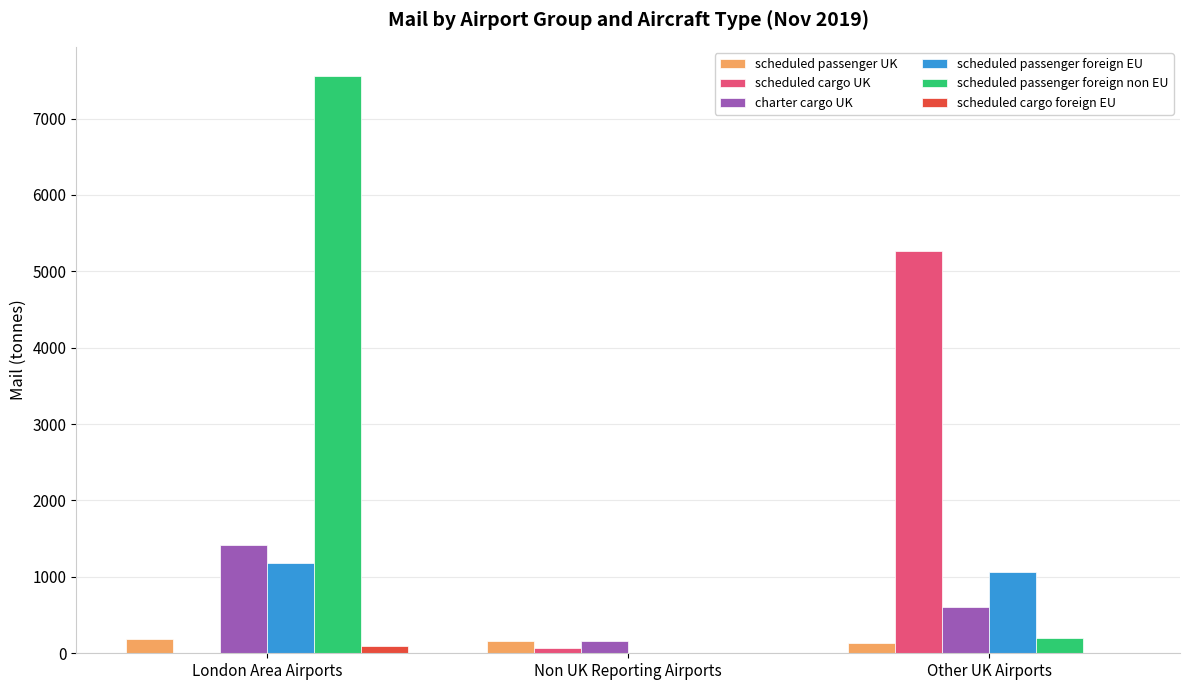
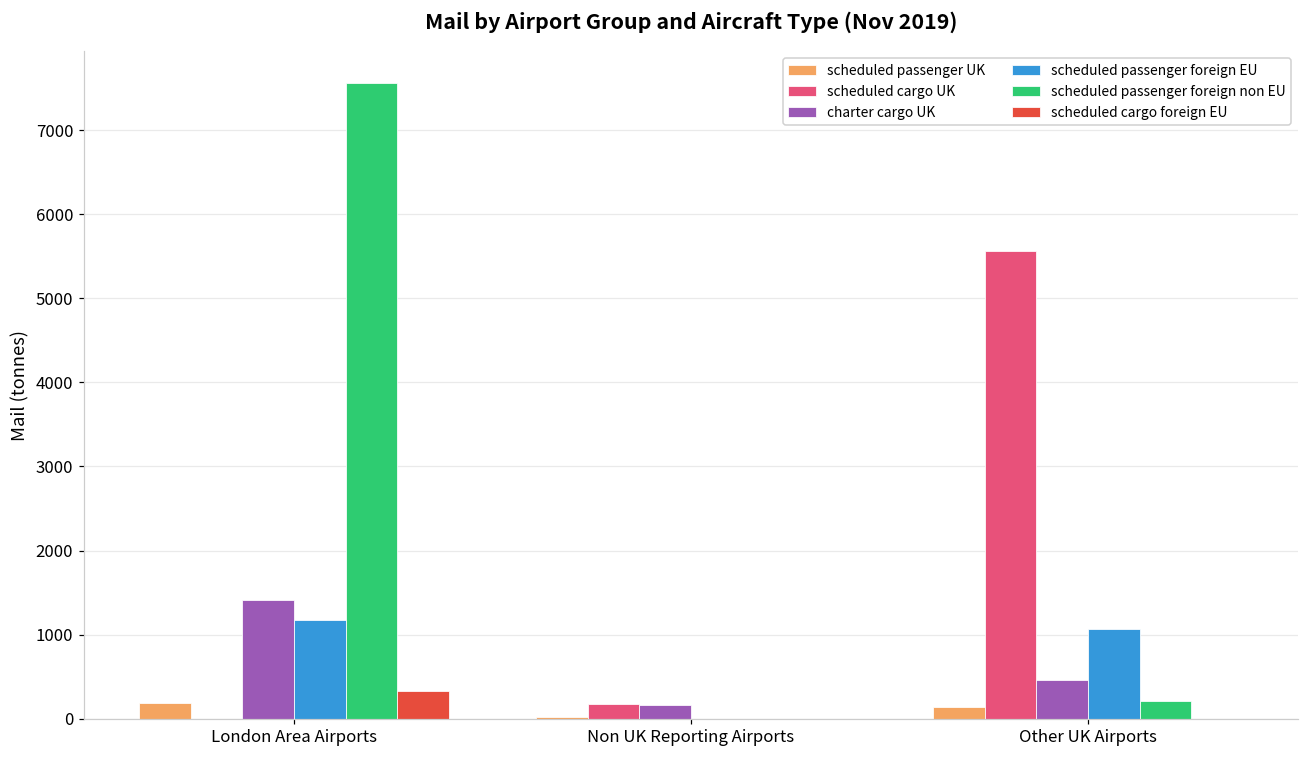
scheduled cargo foreign EU, London Area Airports: 100 -> 300
scheduled passenger UK, Non UK Reporting Airports: 200 -> 0
scheduled cargo UK, Non UK Reporting Airports: 100 -> 200
scheduled cargo UK, Other UK Airports: 5300 -> 5600
charter cargo UK, Other UK Airports: 600 -> 500
